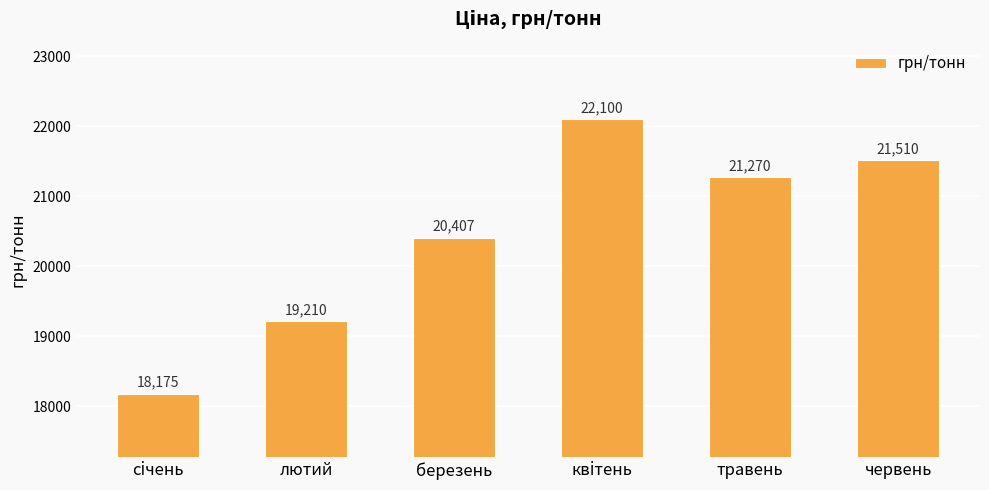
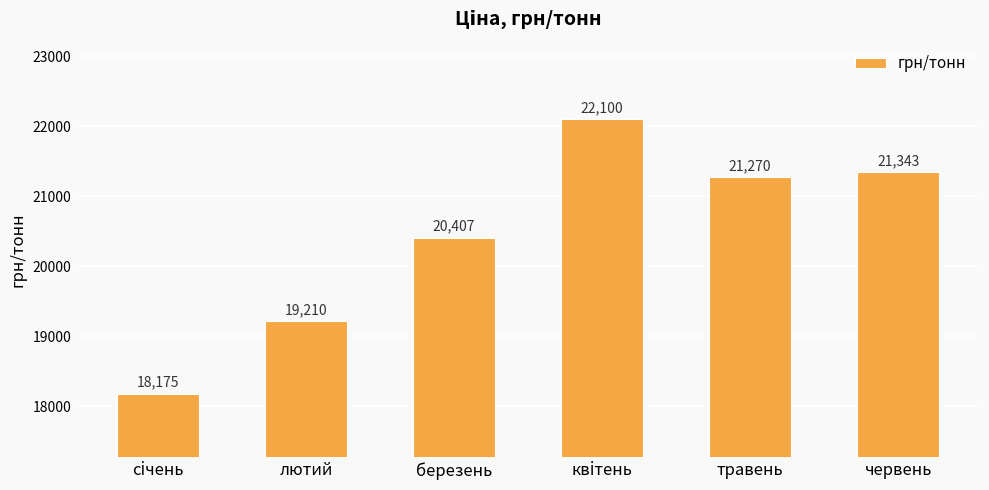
червень: 21,510 -> 21,343
